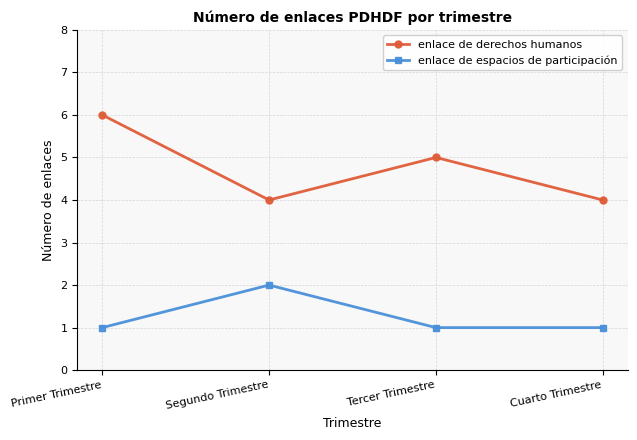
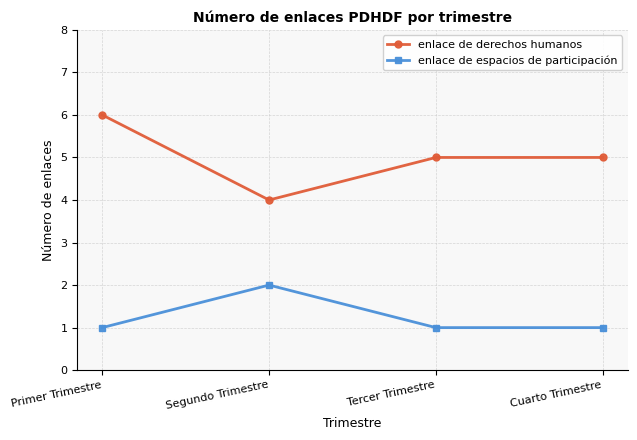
enlace de derechos humanos, Cuarto Trimestre: 4 -> 5
